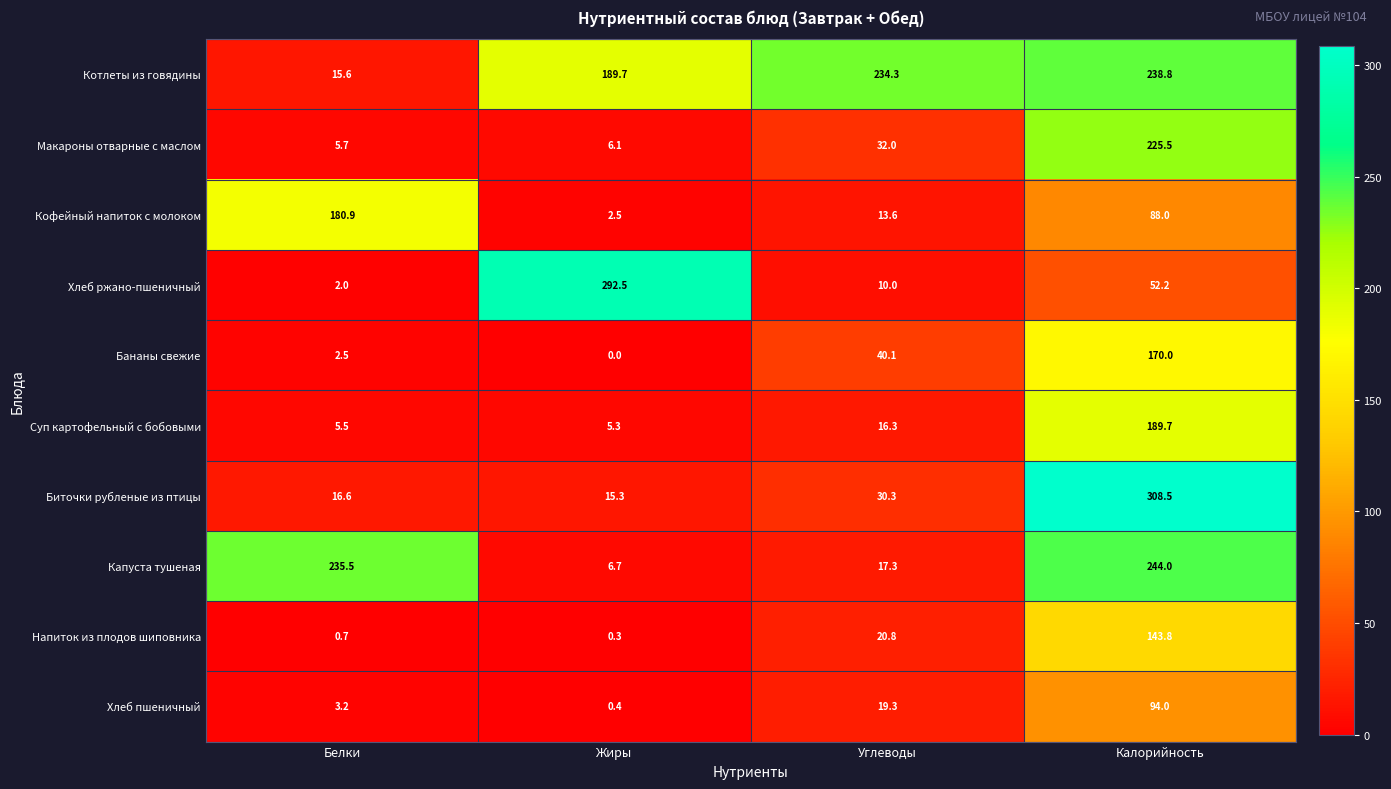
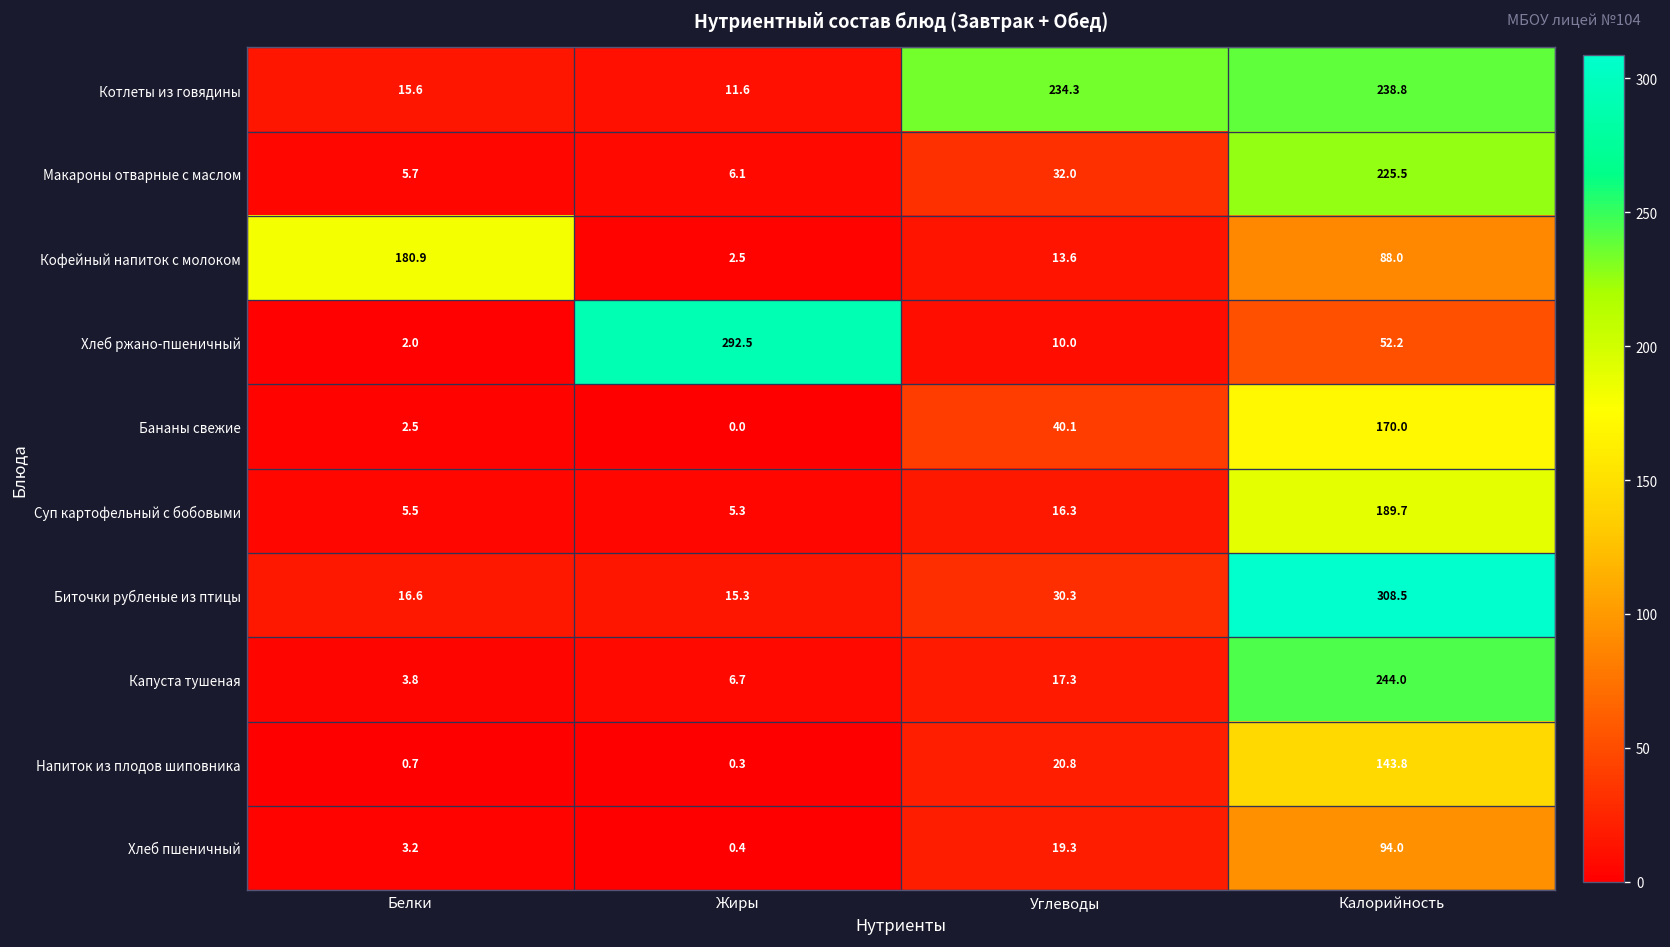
Котлеты из говядины, Жиры: 189.7 -> 11.6
Капуста тушеная, Белки: 235.5 -> 3.8
